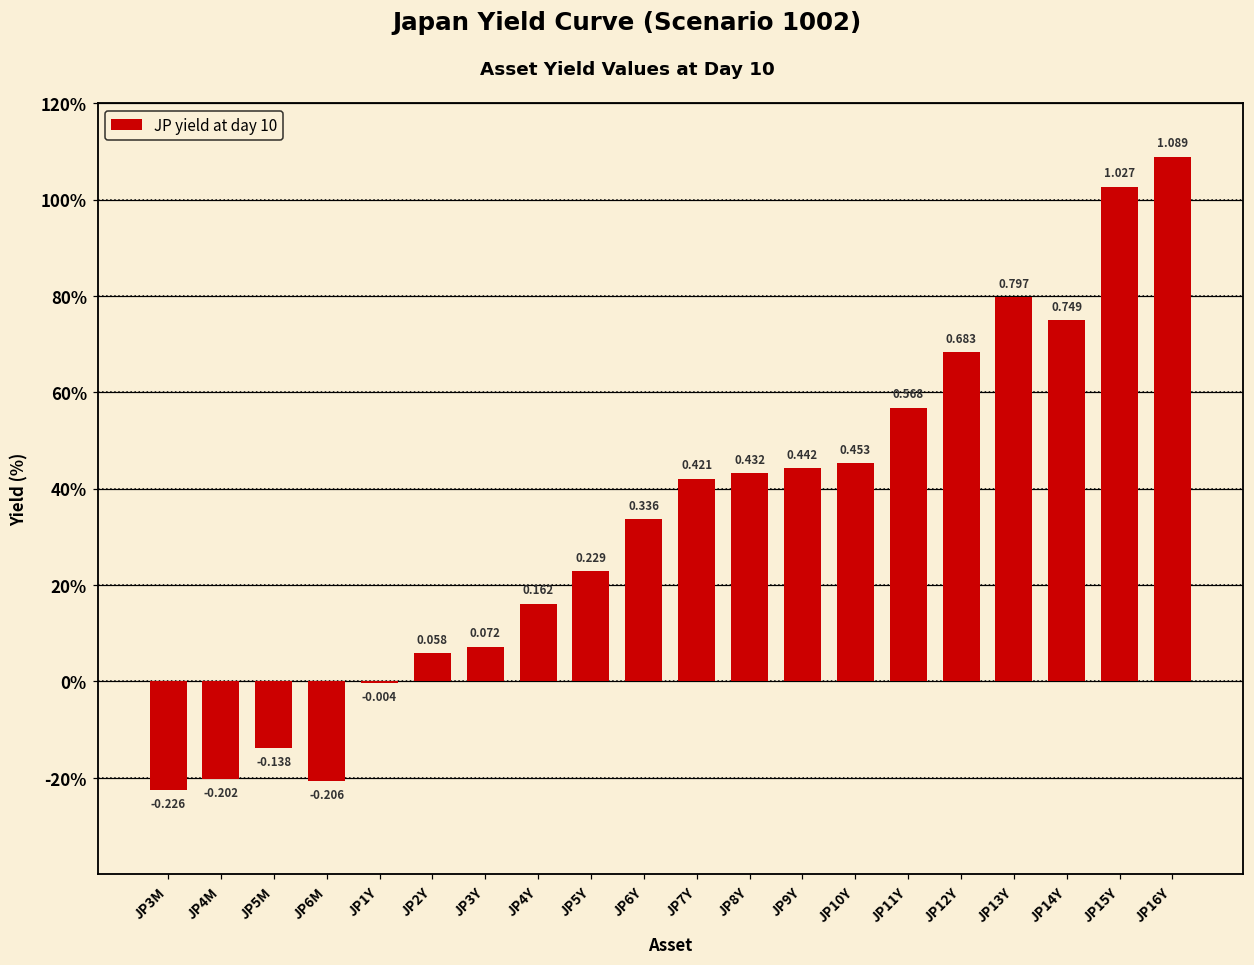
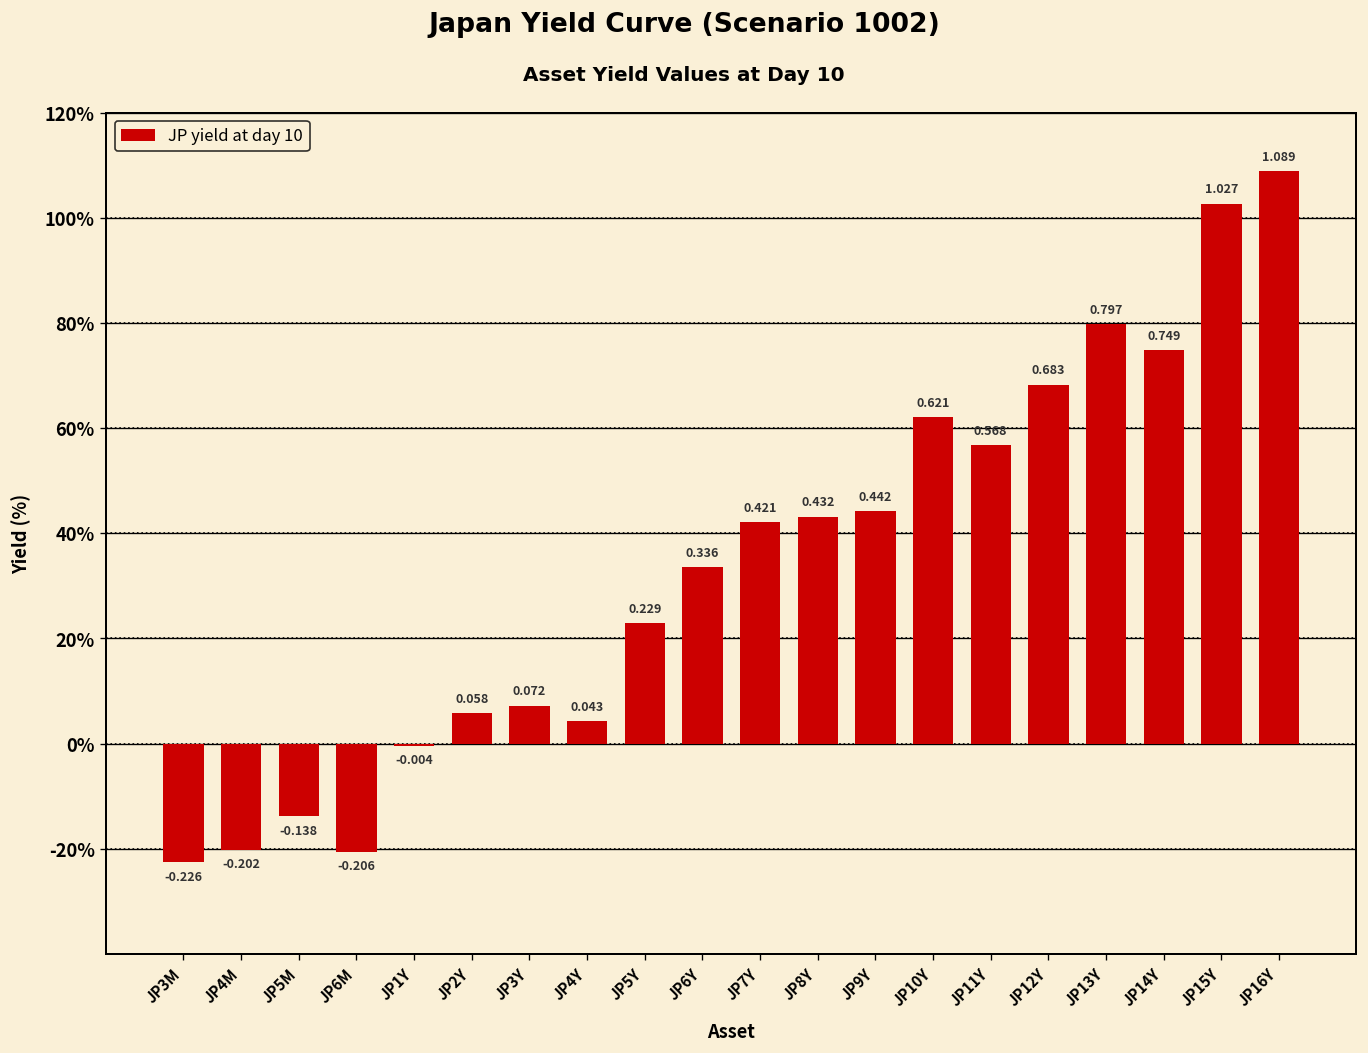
JP4Y: 0.162 -> 0.043
JP10Y: 0.453 -> 0.621
